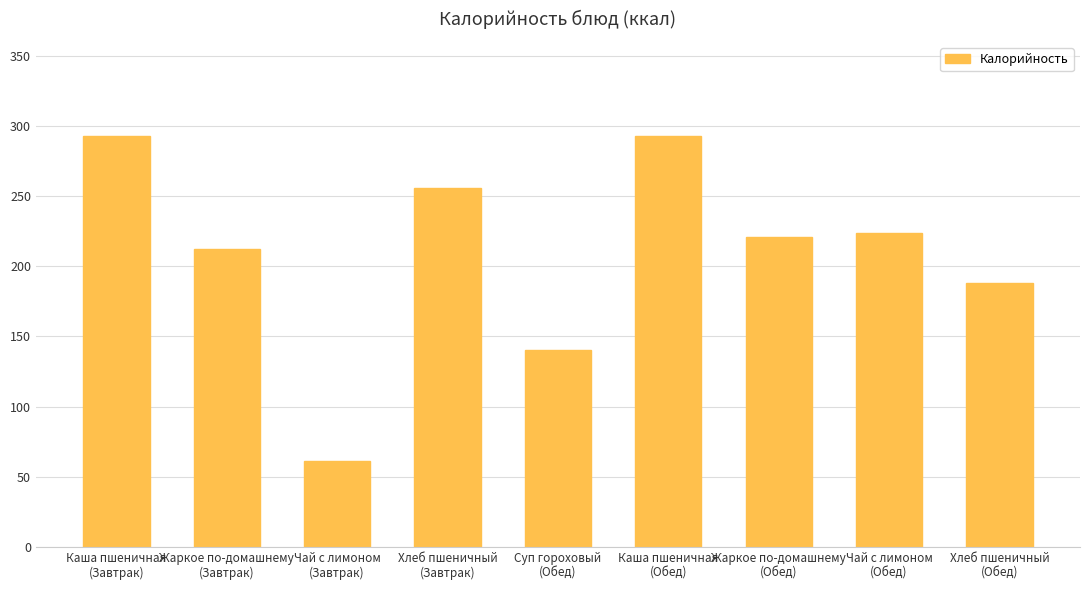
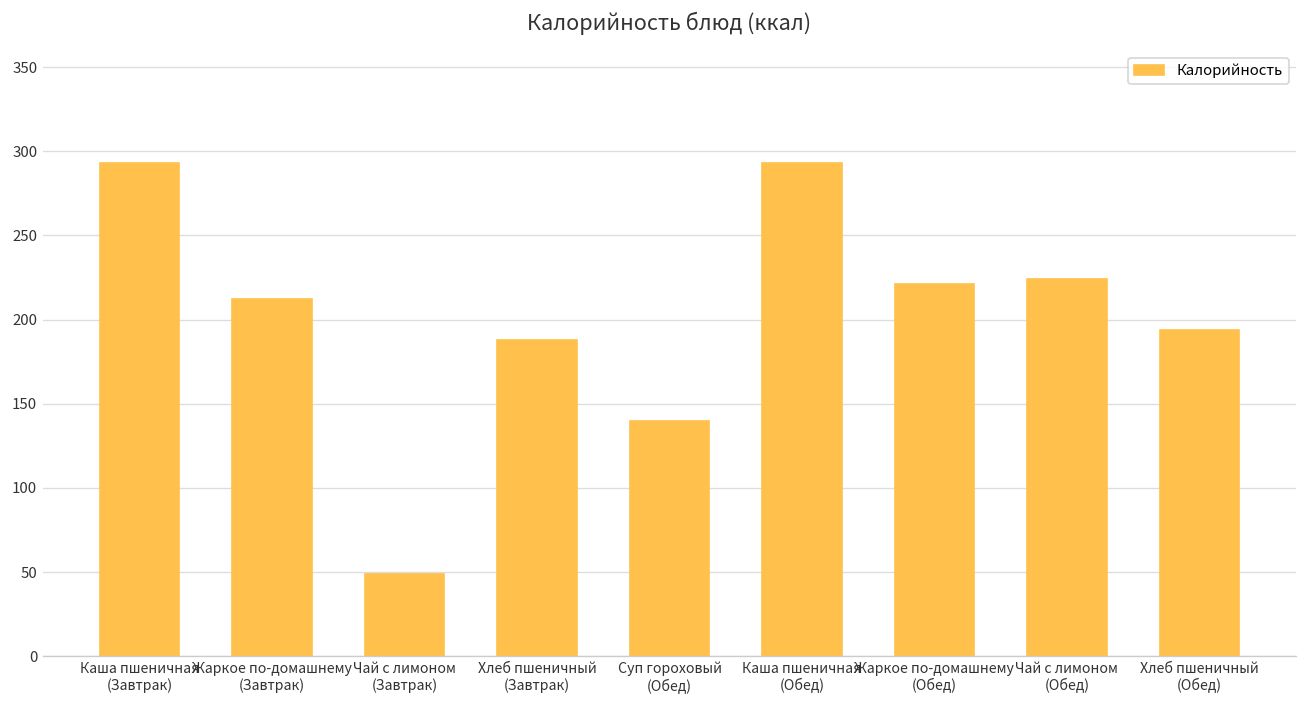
Чай с лимоном (Завтрак): 61 -> 49
Хлеб пшеничный (Завтрак): 256 -> 188
Хлеб пшеничный (Обед): 188 -> 194
